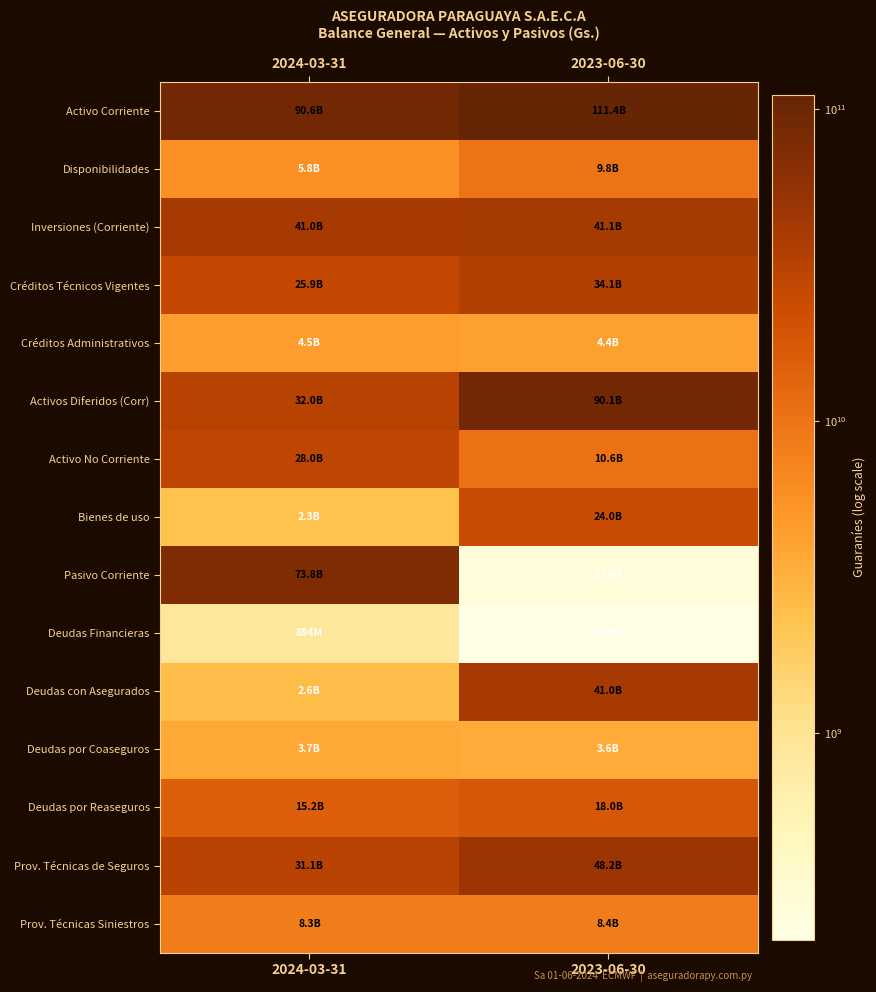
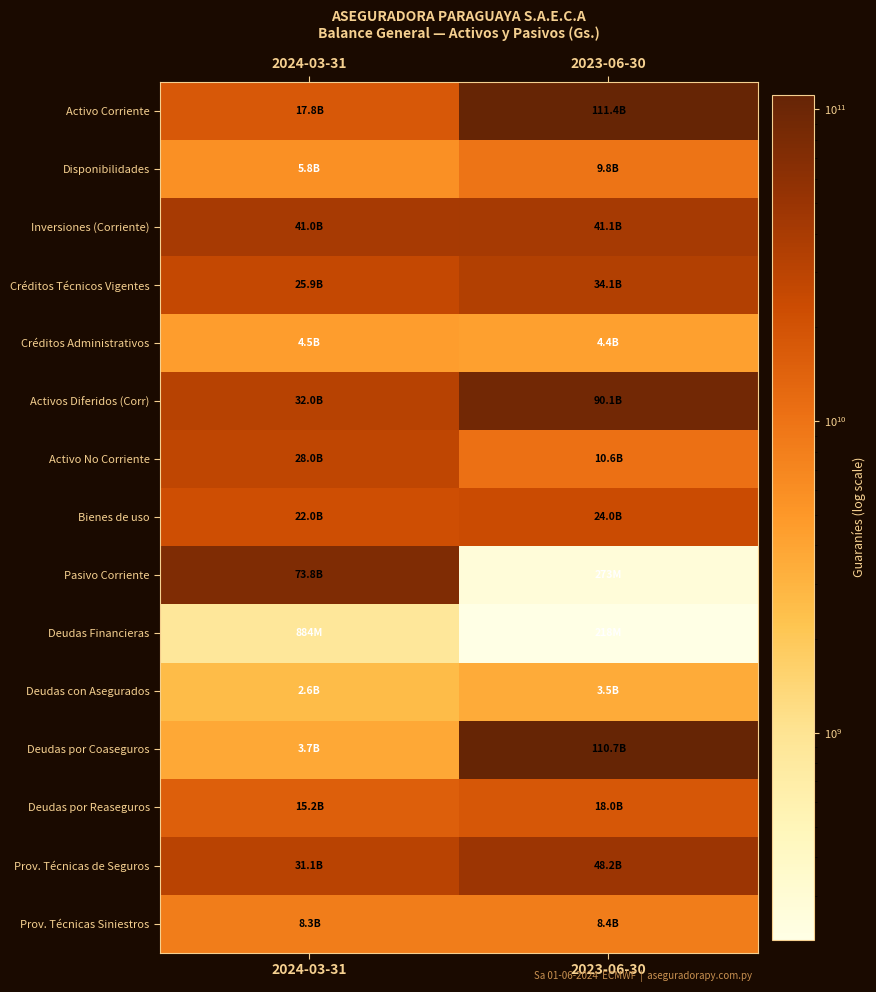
Activo Corriente, 2024-03-31: 90.6B -> 17.8B
Bienes de uso, 2024-03-31: 2.3B -> 22.0B
Deudas con Asegurados, 2023-06-30: 41.0B -> 3.5B
Deudas por Coaseguros, 2023-06-30: 3.6B -> 110.7B
